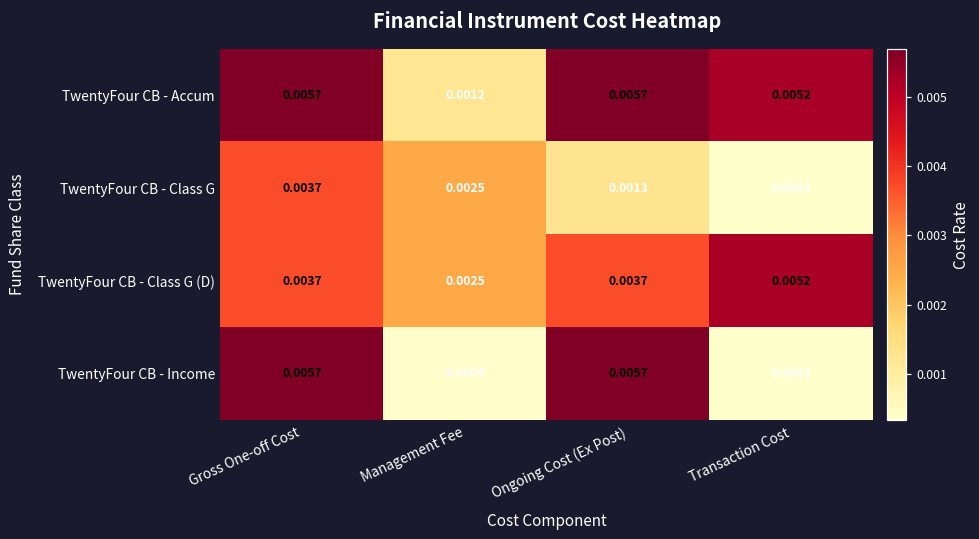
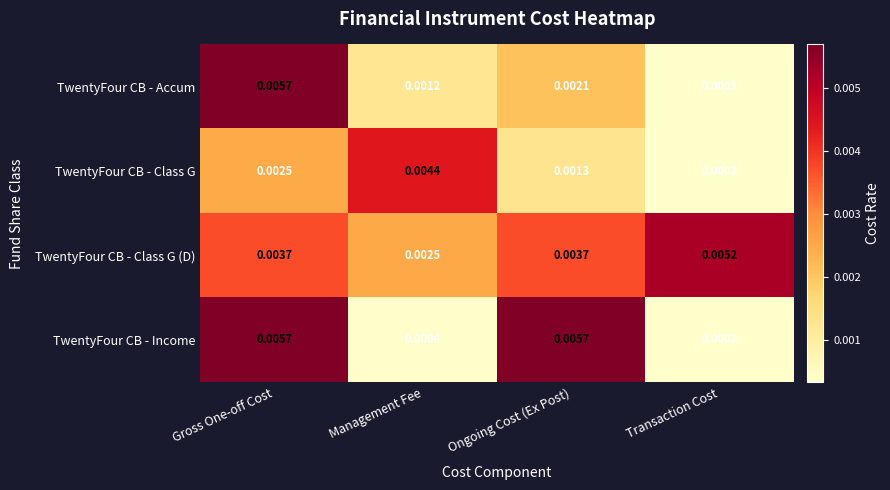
TwentyFour CB - Accum, Ongoing Cost (Ex Post): 0.0057 -> 0.0021
TwentyFour CB - Accum, Transaction Cost: 0.0052 -> 0.0003
TwentyFour CB - Class G, Gross One-off Cost: 0.0037 -> 0.0025
TwentyFour CB - Class G, Management Fee: 0.0025 -> 0.0044
